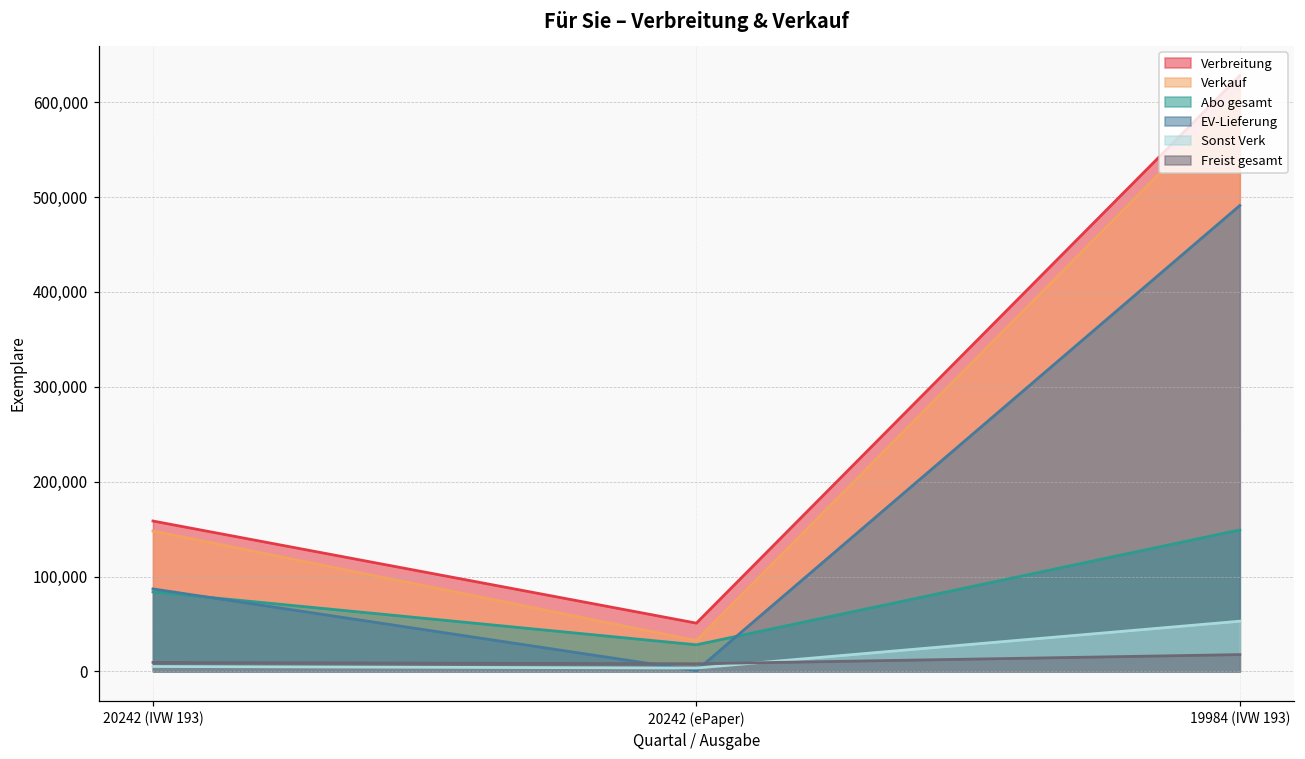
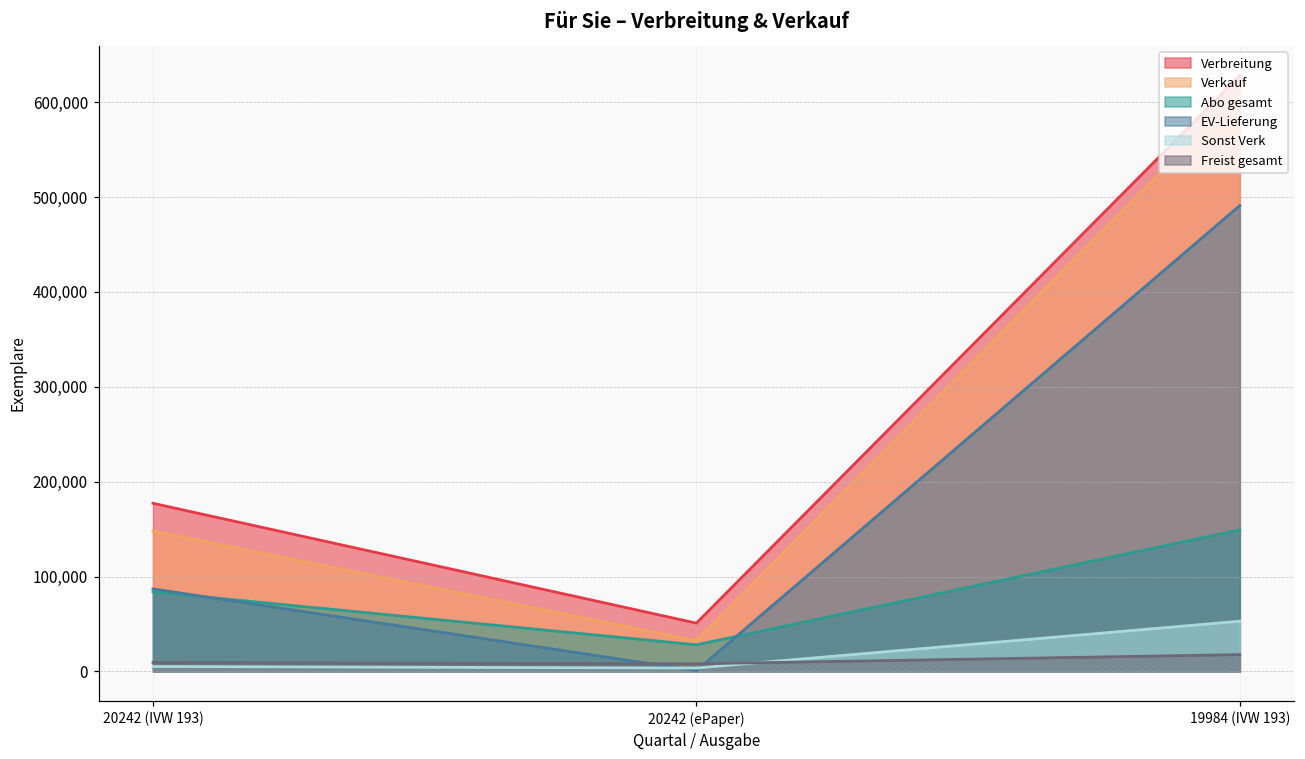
Verbreitung, 20242 (IVW 193): 160,000 -> 180,000
